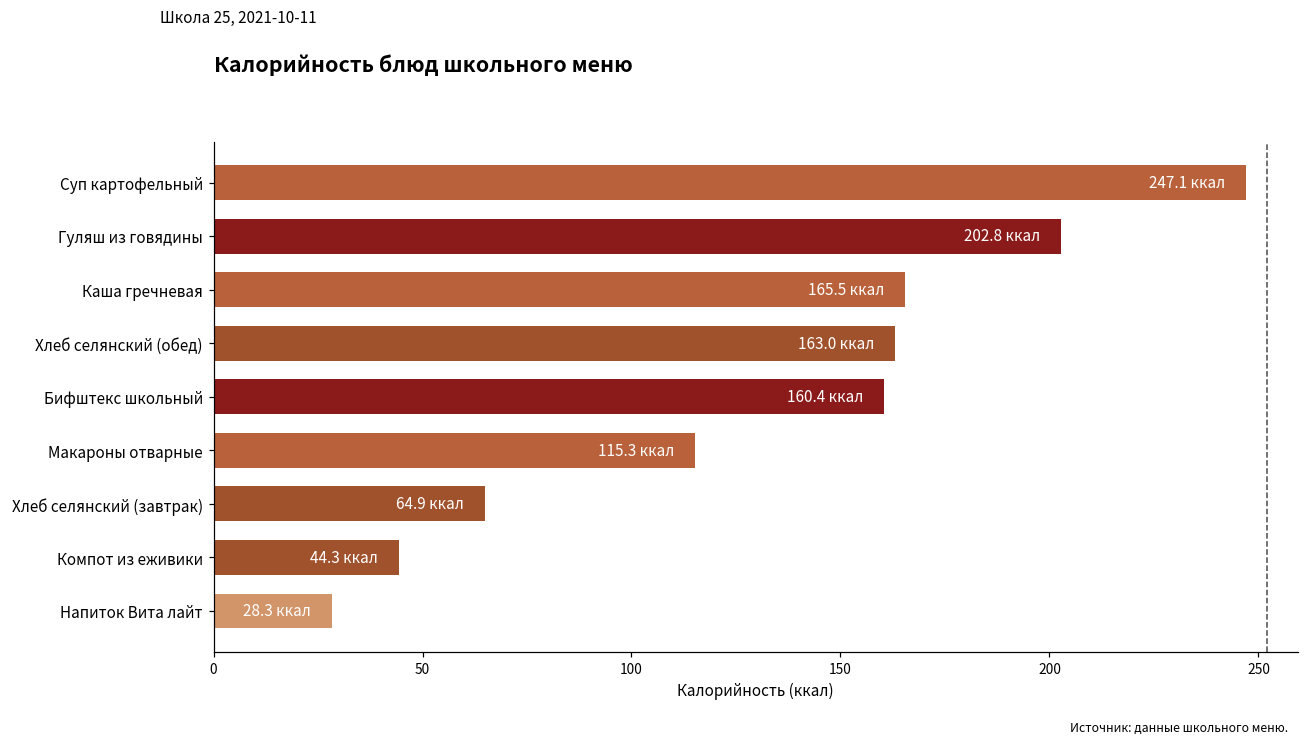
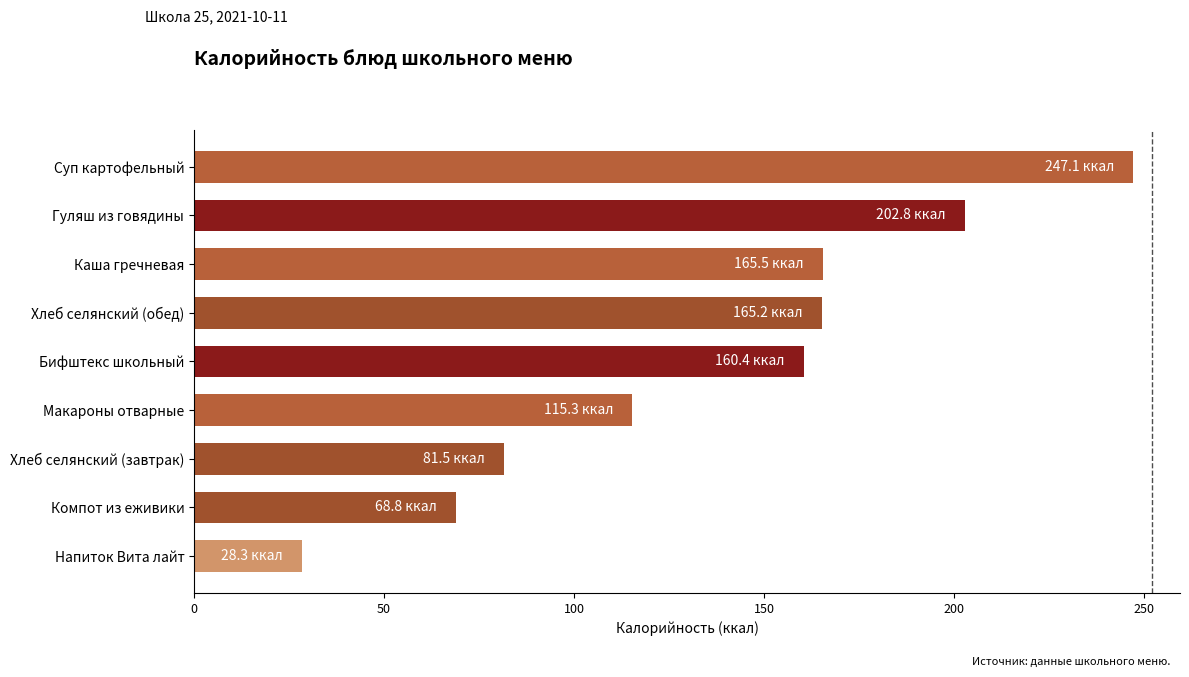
Хлеб селянский (обед): 163.0 -> 165.2
Хлеб селянский (завтрак): 64.9 -> 81.5
Компот из еживики: 44.3 -> 68.8
